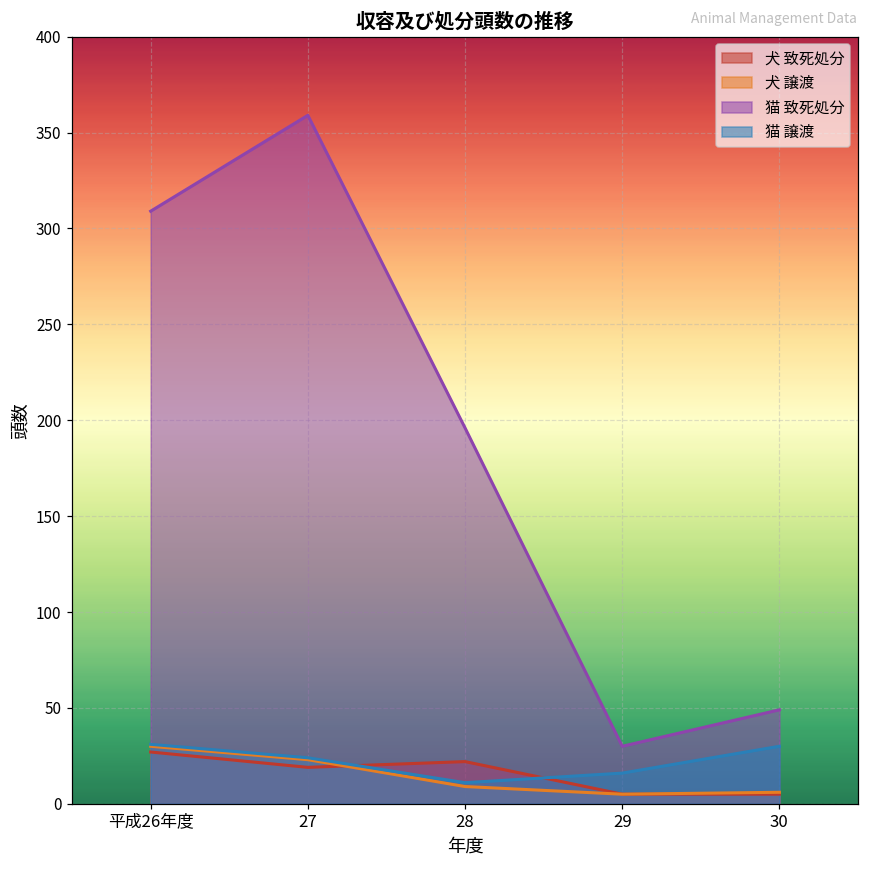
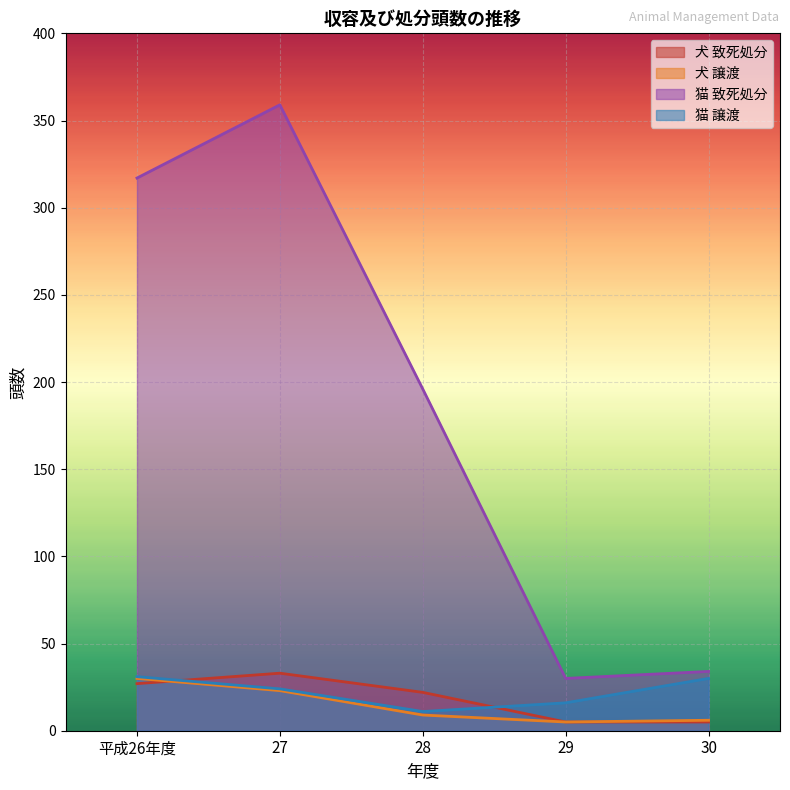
猫 致死処分, 平成26年度: 309 -> 317
犬 致死処分, 27: 19 -> 33
猫 致死処分, 30: 49 -> 34
